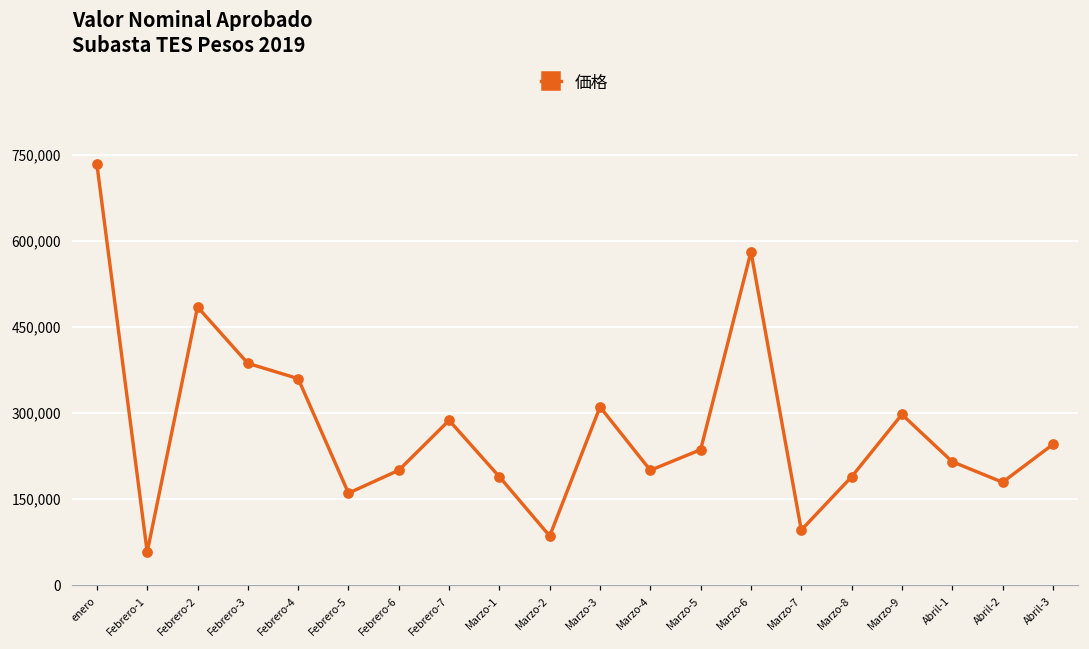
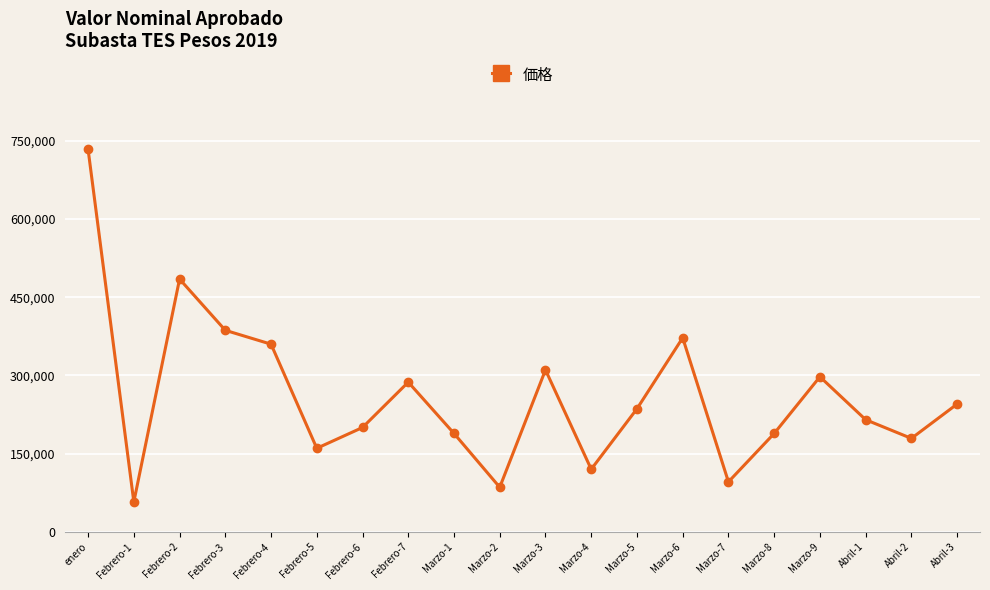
Marzo-4: 200,000 -> 120,000
Marzo-6: 580,000 -> 370,000
